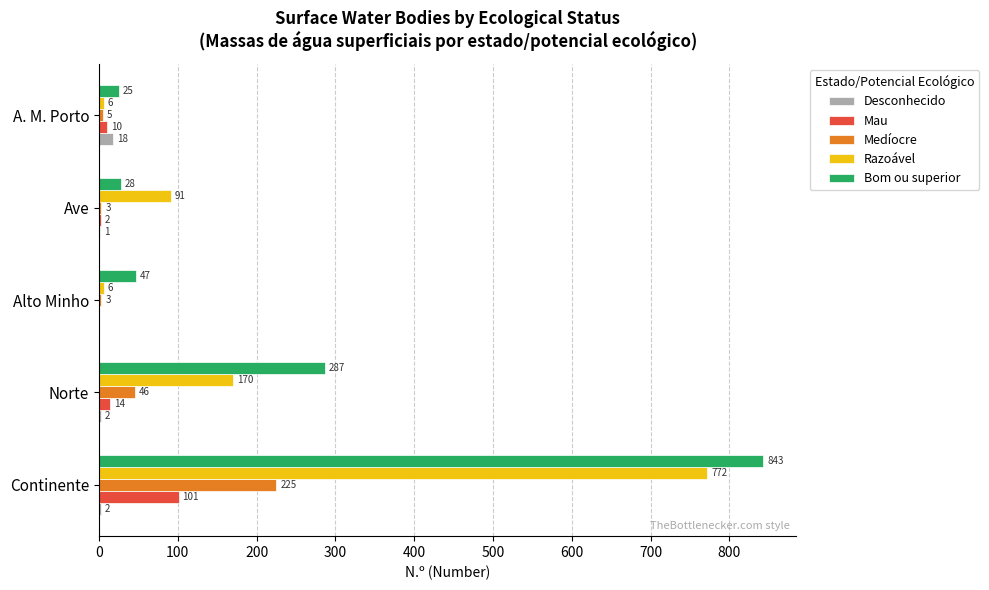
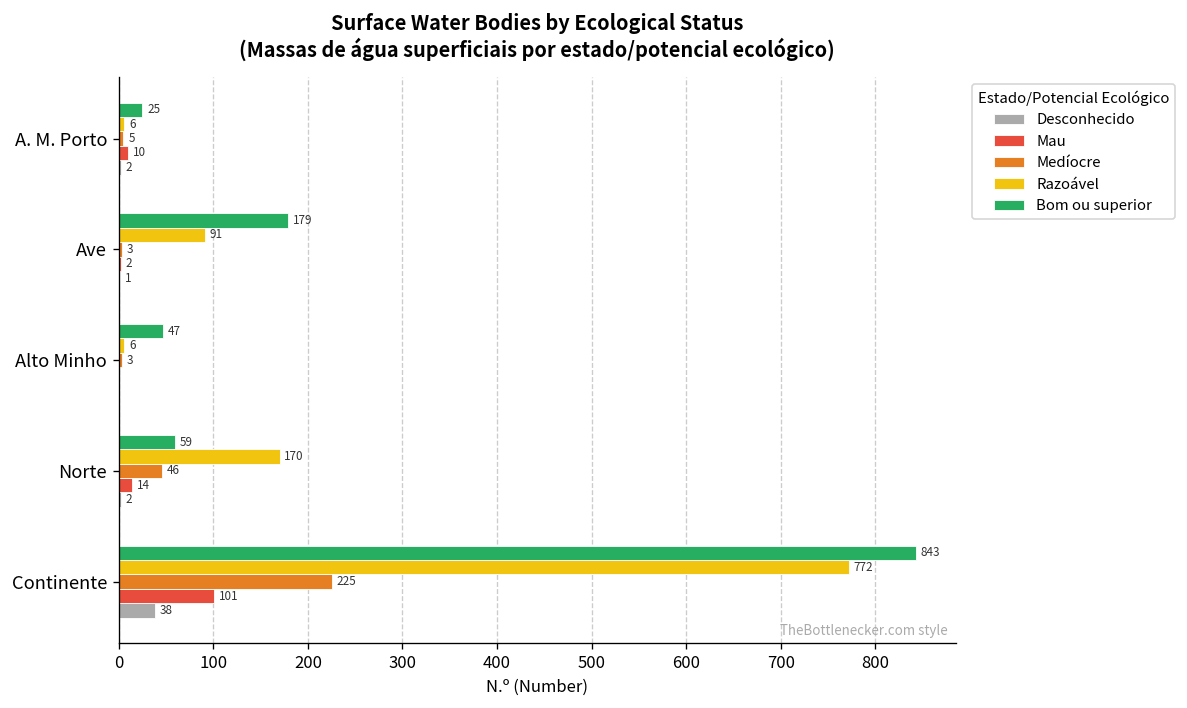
Desconhecido, A. M. Porto: 18 -> 2
Bom ou superior, Ave: 28 -> 179
Bom ou superior, Norte: 287 -> 59
Desconhecido, Continente: 2 -> 38
